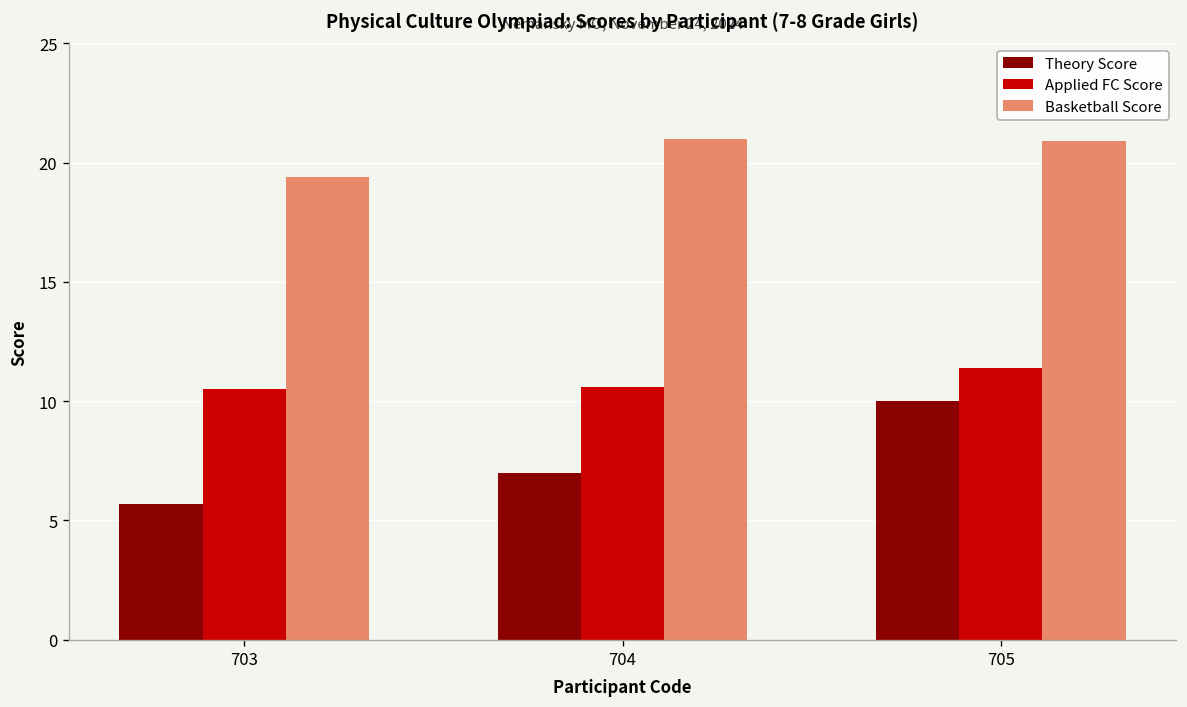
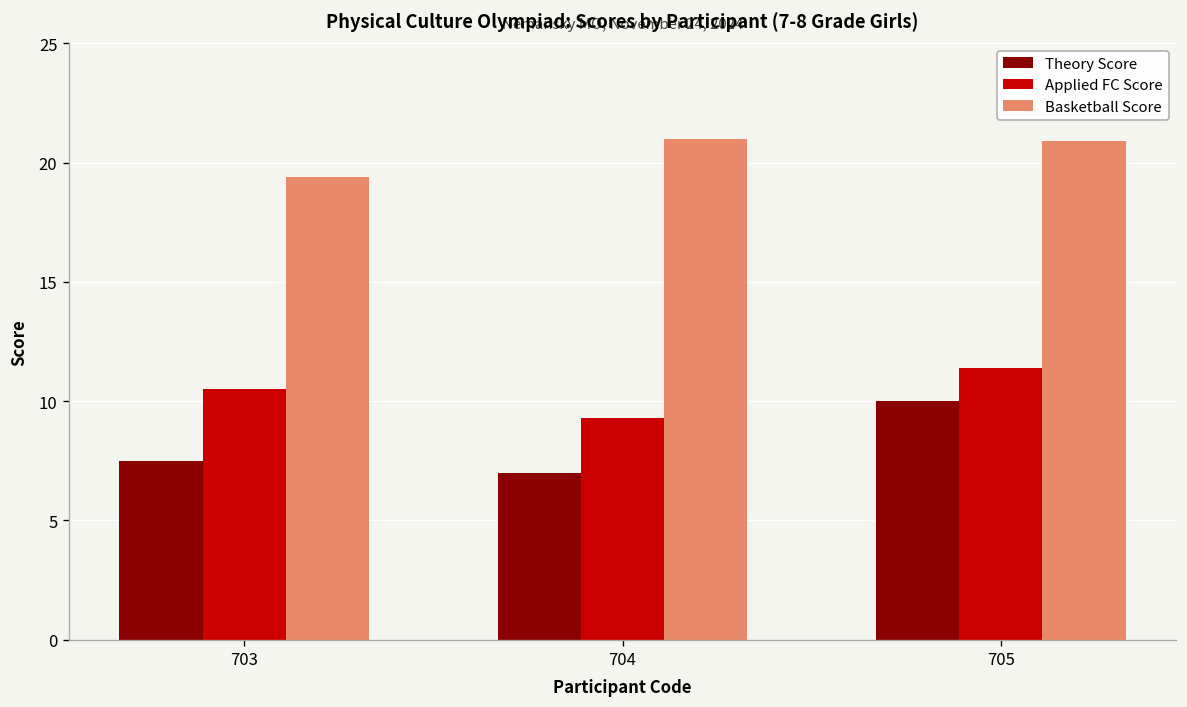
Theory Score, 703: 5.7 -> 7.5
Applied FC Score, 704: 10.6 -> 9.3
